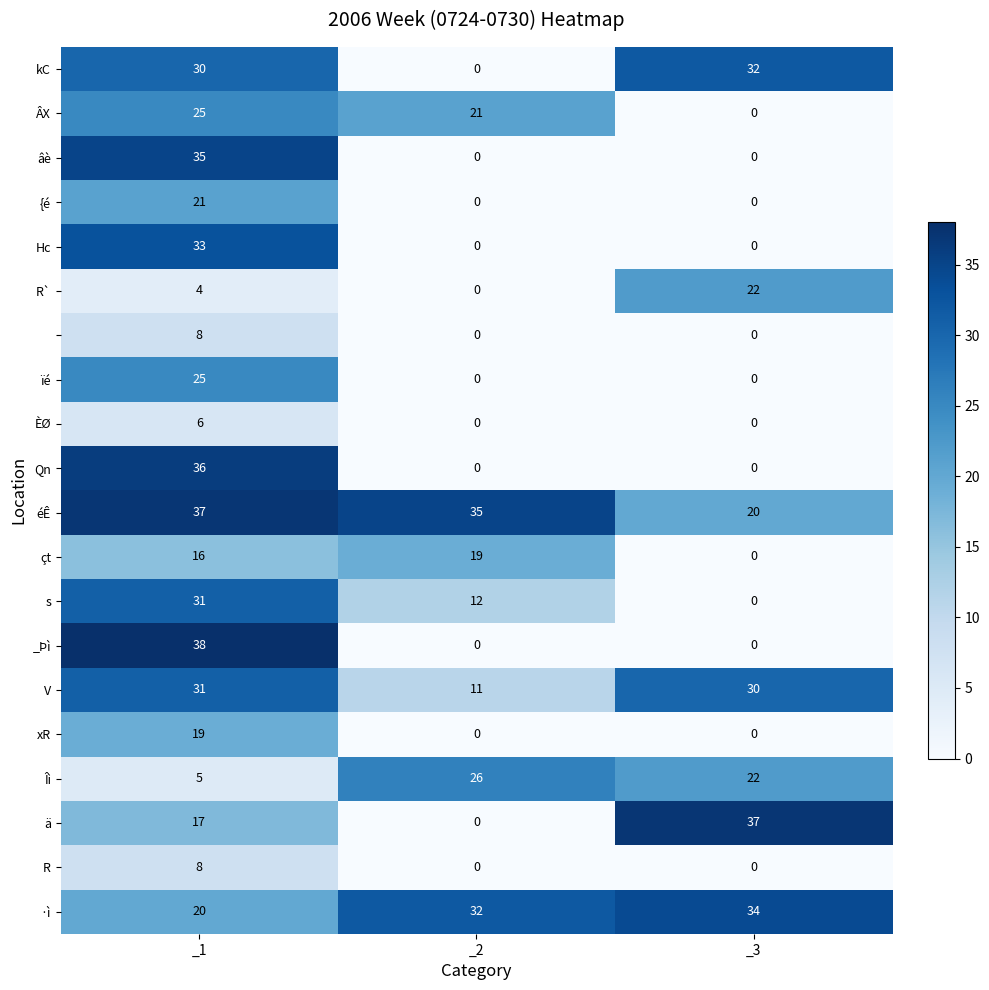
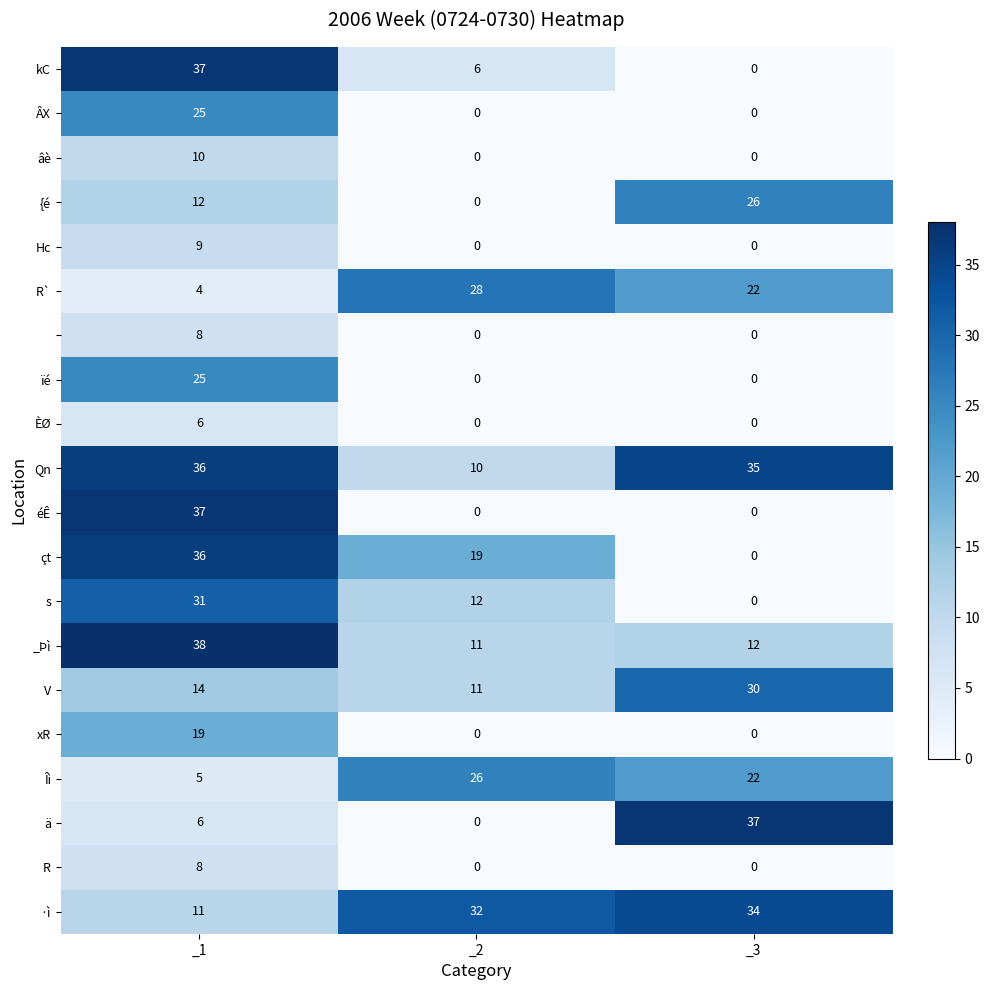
kC, _1: 30 -> 37
kC, _2: 0 -> 6
kC, _3: 32 -> 0
ÂX, _2: 21 -> 0
âè, _1: 35 -> 10
{é, _1: 21 -> 12
{é, _3: 0 -> 26
Hc, _1: 33 -> 9
R`, _2: 0 -> 28
Qn, _2: 0 -> 10
Qn, _3: 0 -> 35
éÊ, _2: 35 -> 0
éÊ, _3: 20 -> 0
çt, _1: 16 -> 36
_Þì, _2: 0 -> 11
_Þì, _3: 0 -> 12
V, _1: 31 -> 14
ä, _1: 17 -> 6
·ì, _1: 20 -> 11
